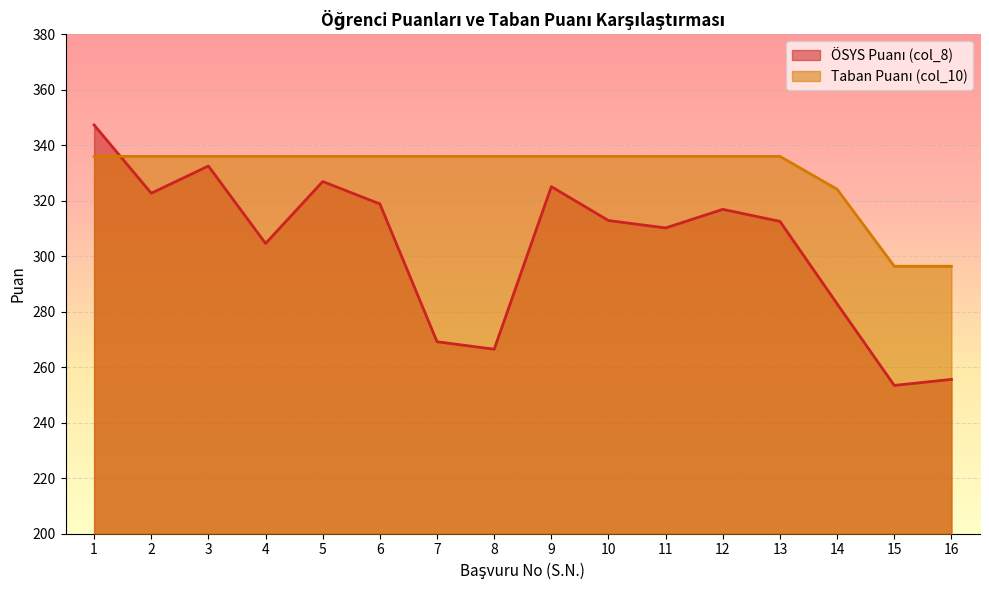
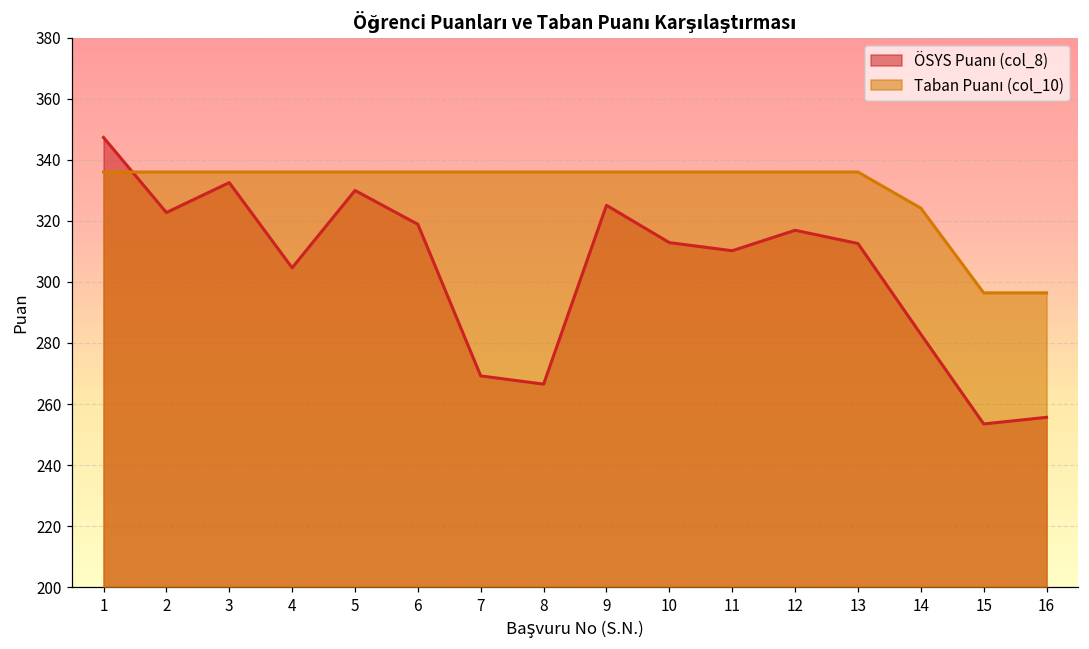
ÖSYS Puanı (col_8), 5: 327 -> 330
